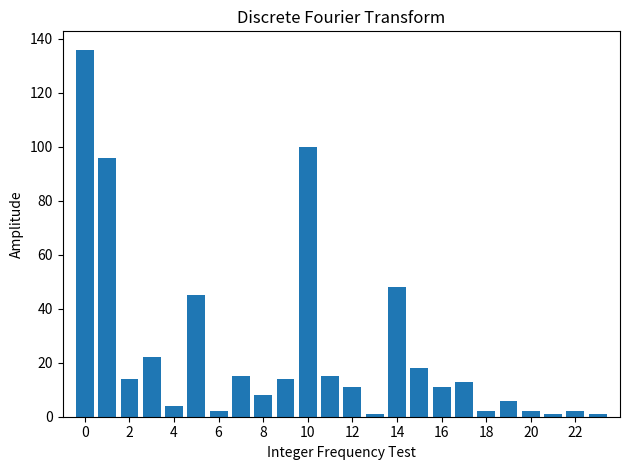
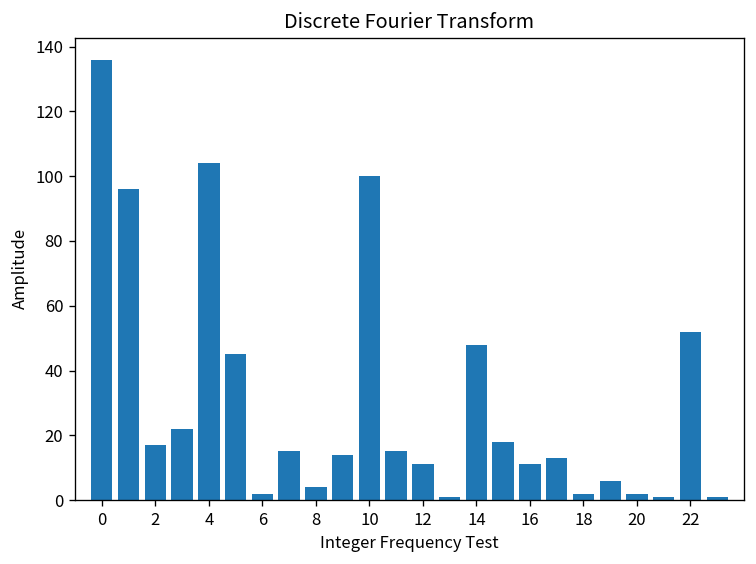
2: 14 -> 17
4: 4 -> 104
8: 8 -> 4
22: 2 -> 52
